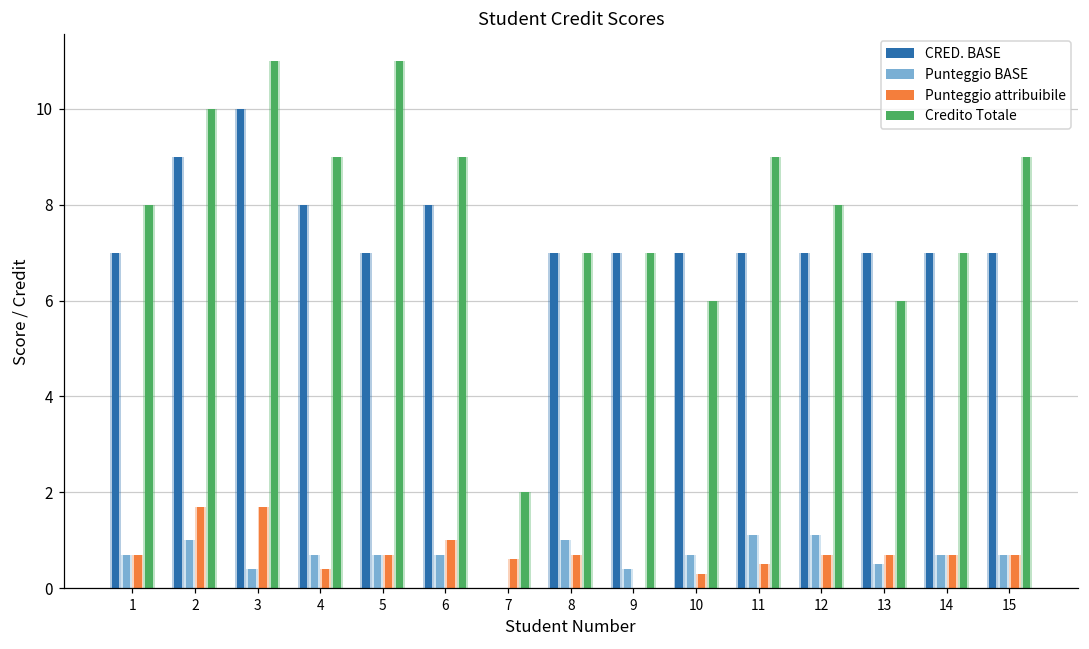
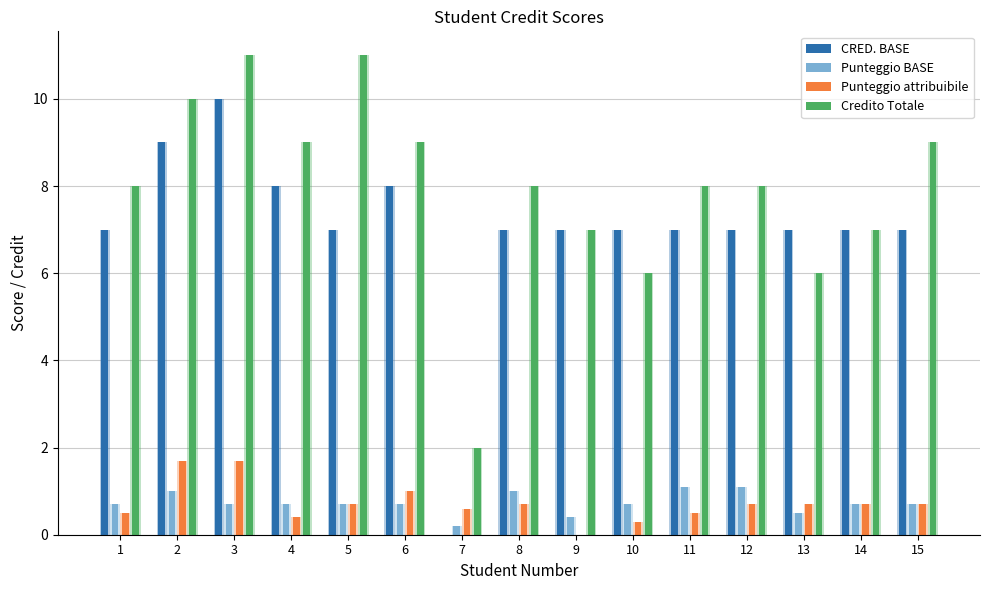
Punteggio attribuibile, 1: 0.7 -> 0.5
Punteggio BASE, 3: 0.4 -> 0.7
Punteggio BASE, 7: 0.0 -> 0.2
Credito Totale, 8: 7 -> 8
Credito Totale, 11: 9 -> 8
